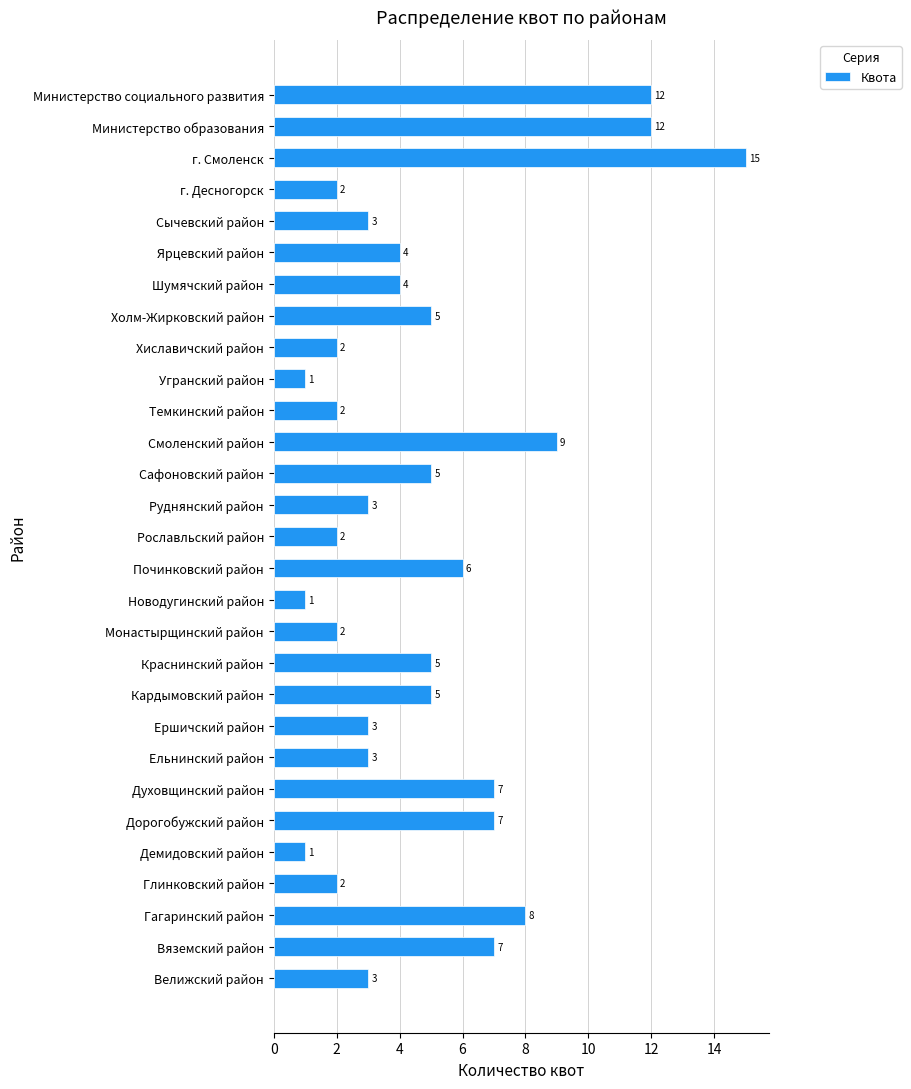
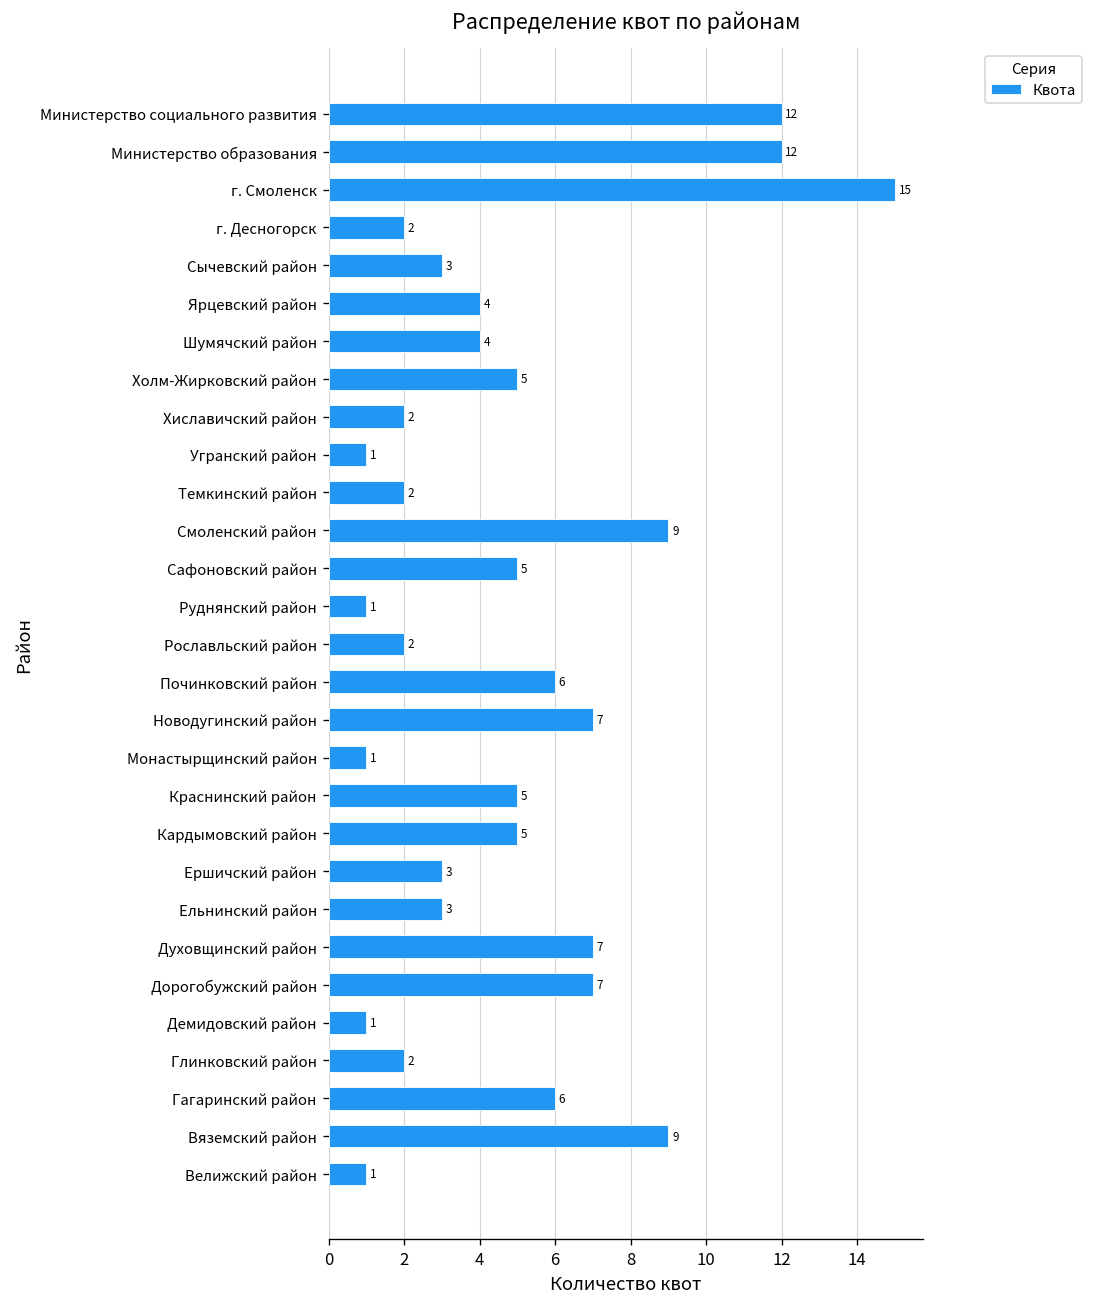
Руднянский район: 3 -> 1
Новодугинский район: 1 -> 7
Монастырщинский район: 2 -> 1
Гагаринский район: 8 -> 6
Вяземский район: 7 -> 9
Велижский район: 3 -> 1
